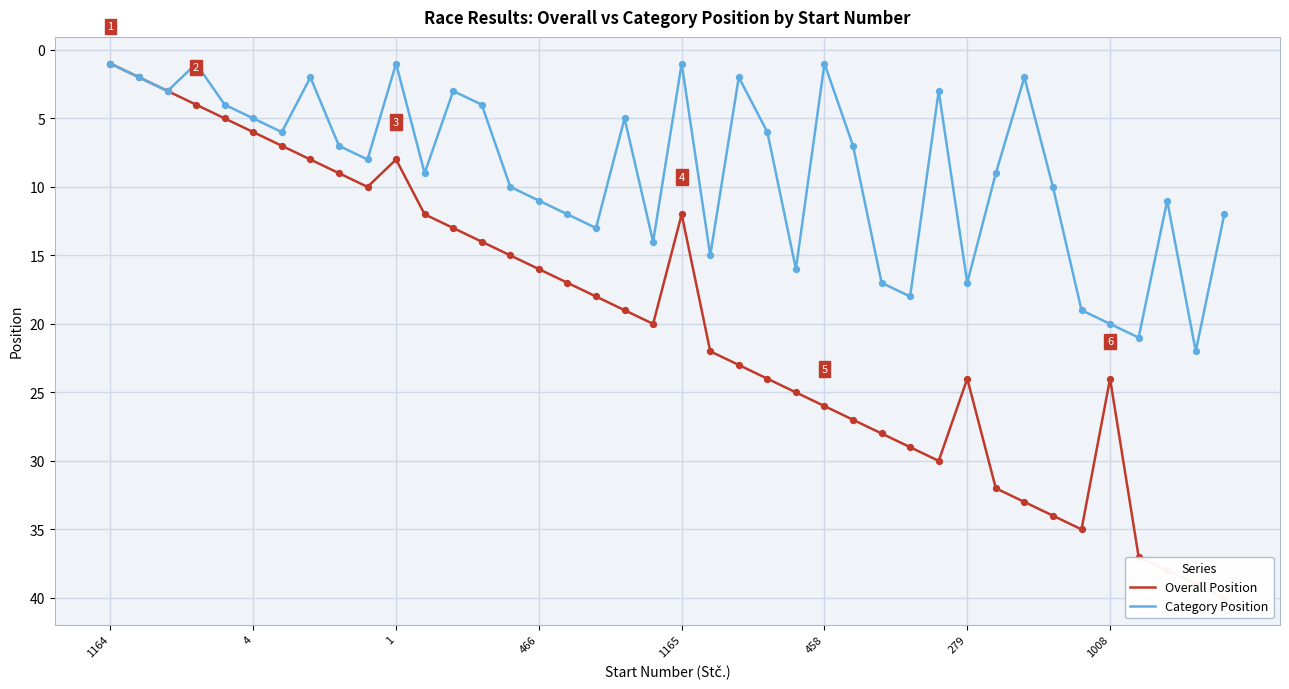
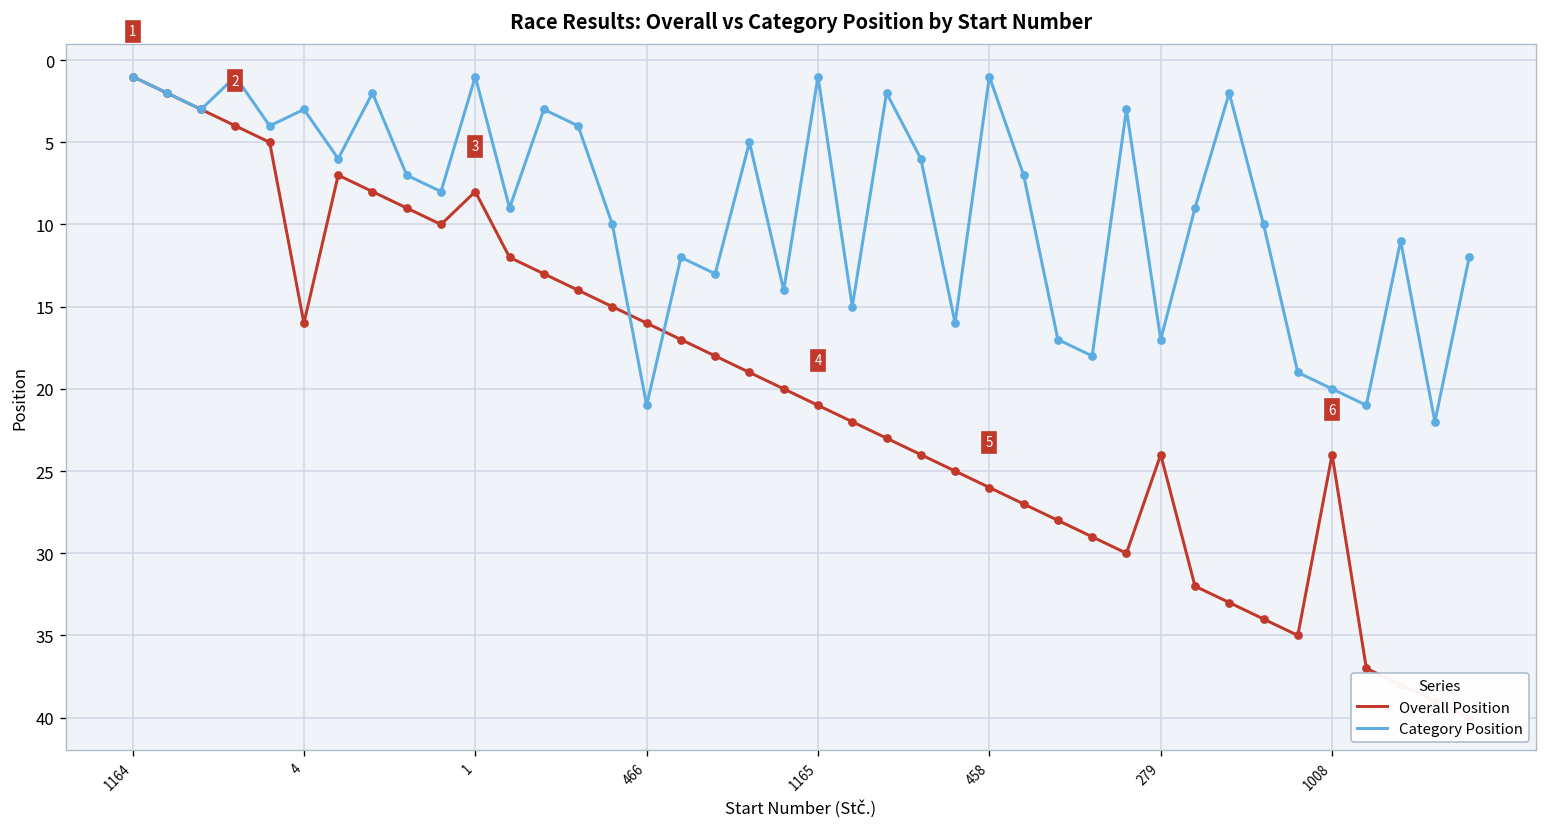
Overall Position, 4: 6 -> 16
Category Position, 4: 5 -> 3
Category Position, 466: 11 -> 21
Overall Position, 1165: 12 -> 21
